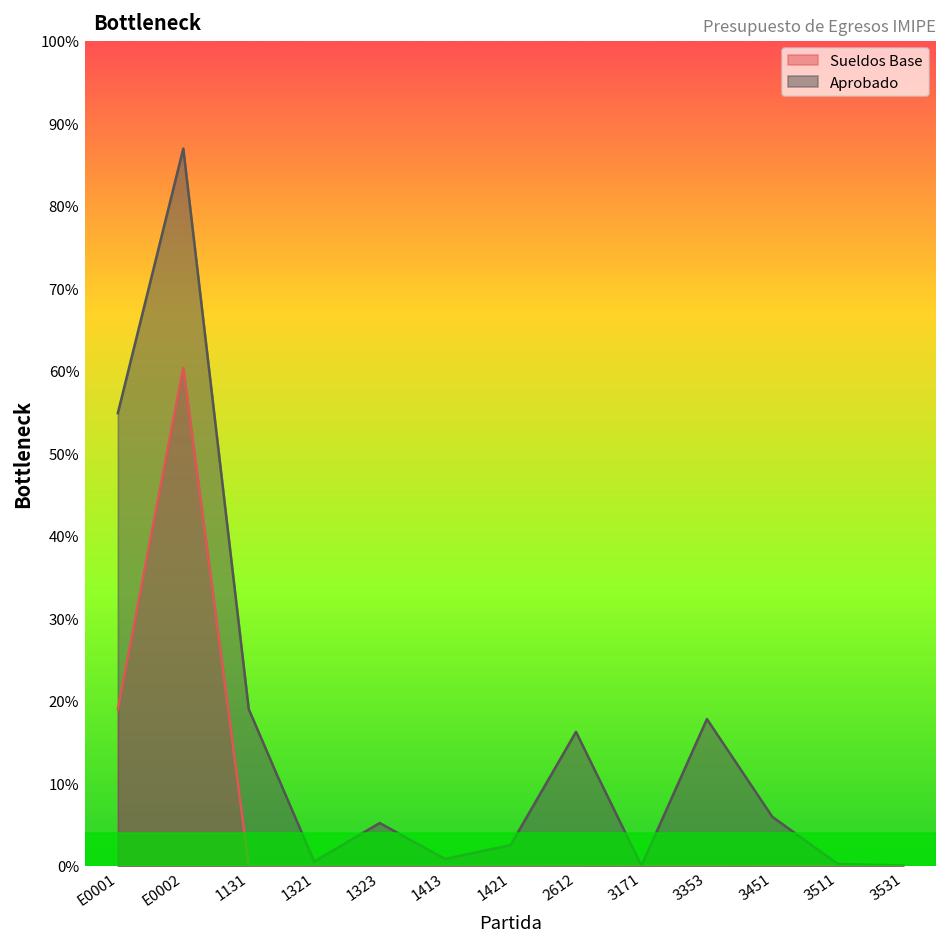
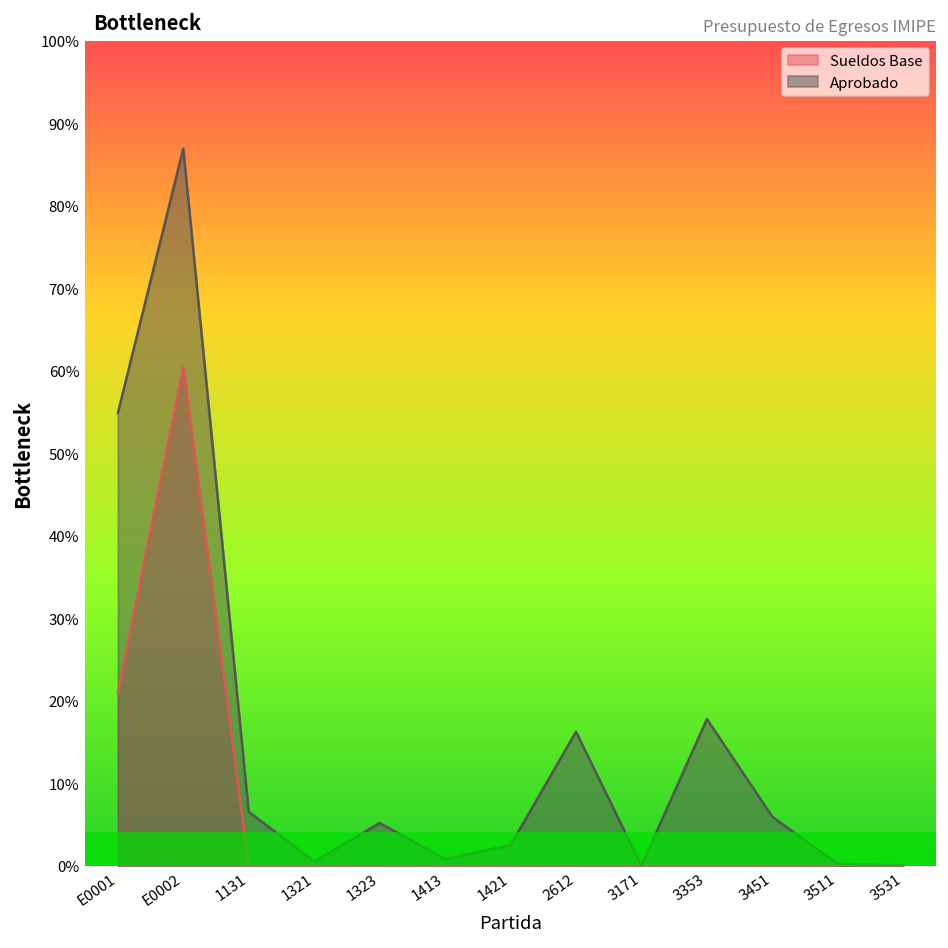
Sueldos Base, E0001: 19% -> 21%
Aprobado, 1131: 19% -> 7%
